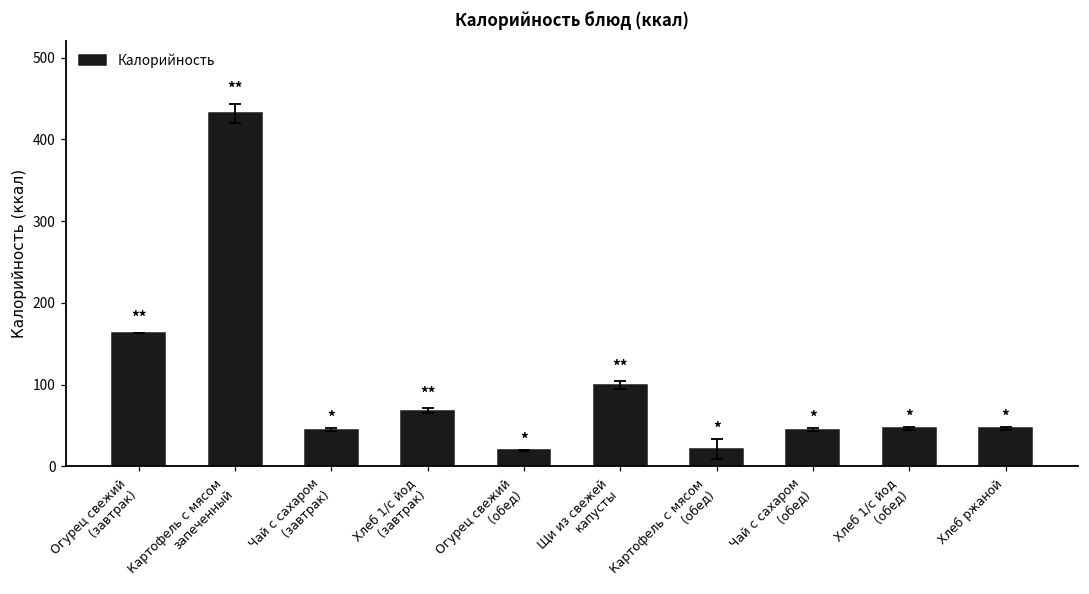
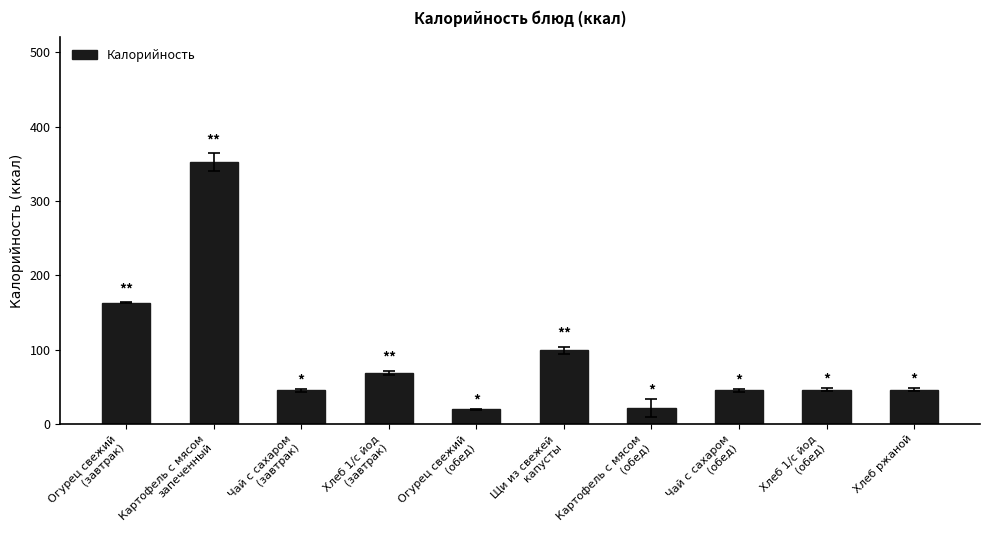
Калорийность, Картофель с мясом запеченный: 430 -> 350
